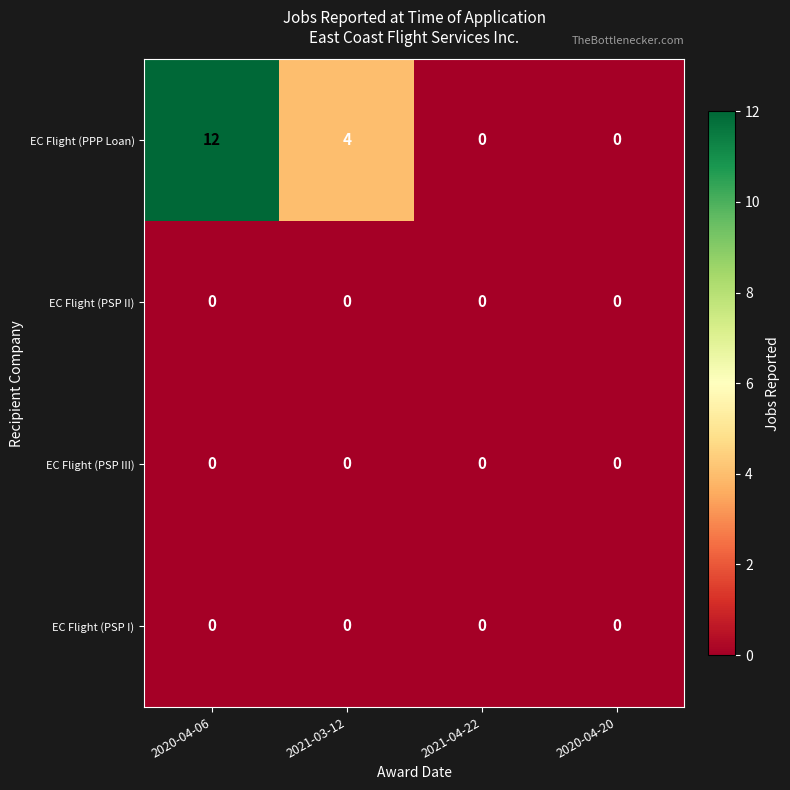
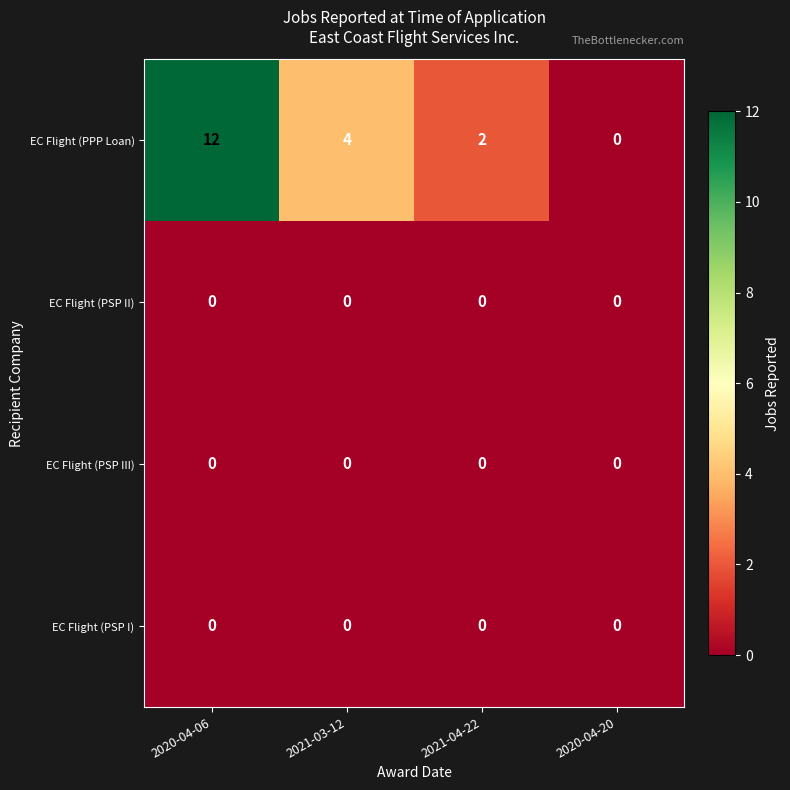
EC Flight (PPP Loan), 2021-04-22: 0 -> 2
